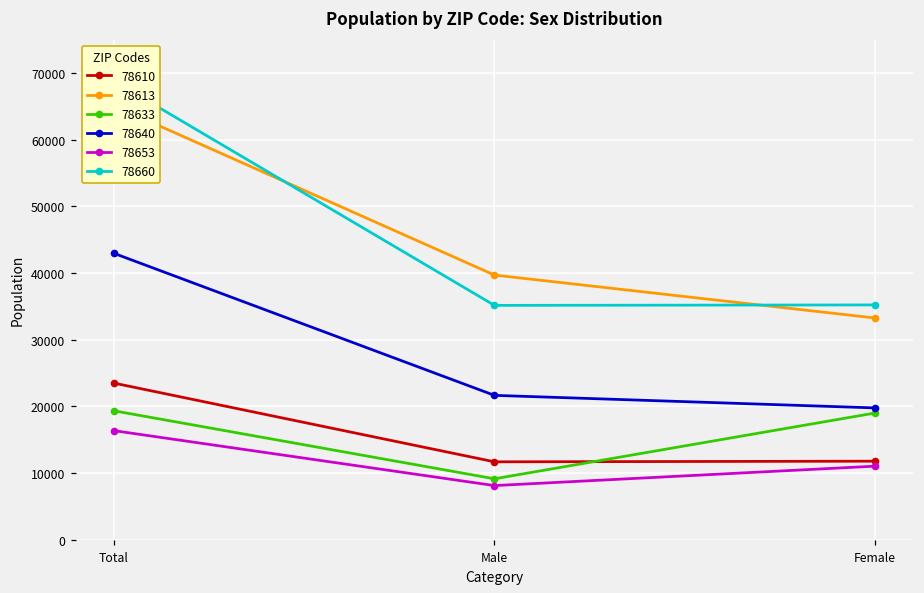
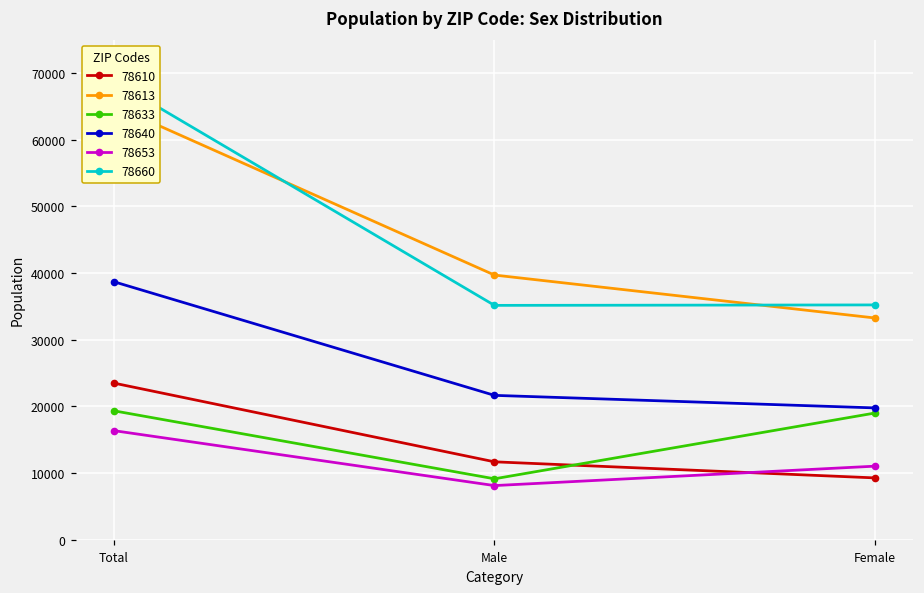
78640, Total: 43000 -> 39000
78610, Female: 12000 -> 9000
